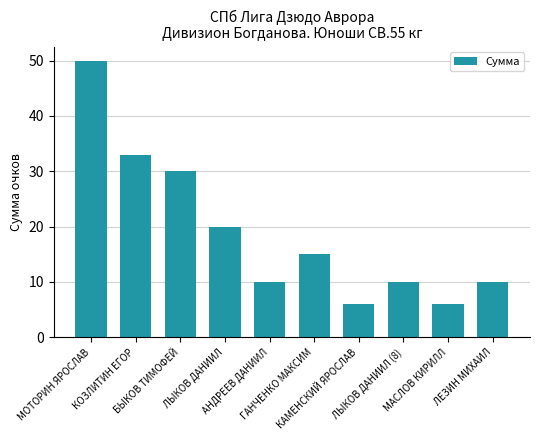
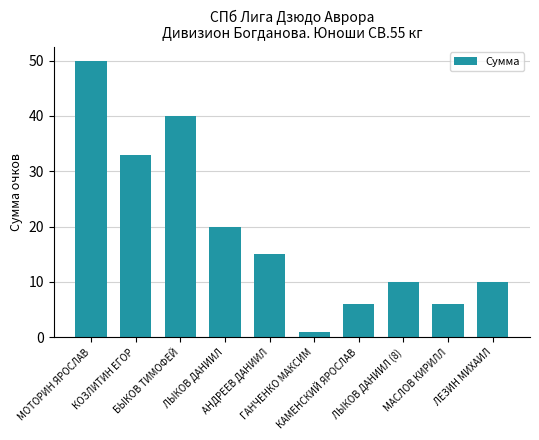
БЫКОВ ТИМОФЕЙ: 30 -> 40
АНДРЕЕВ ДАНИИЛ: 10 -> 15
ГАНЧЕНКО МАКСИМ: 15 -> 1
